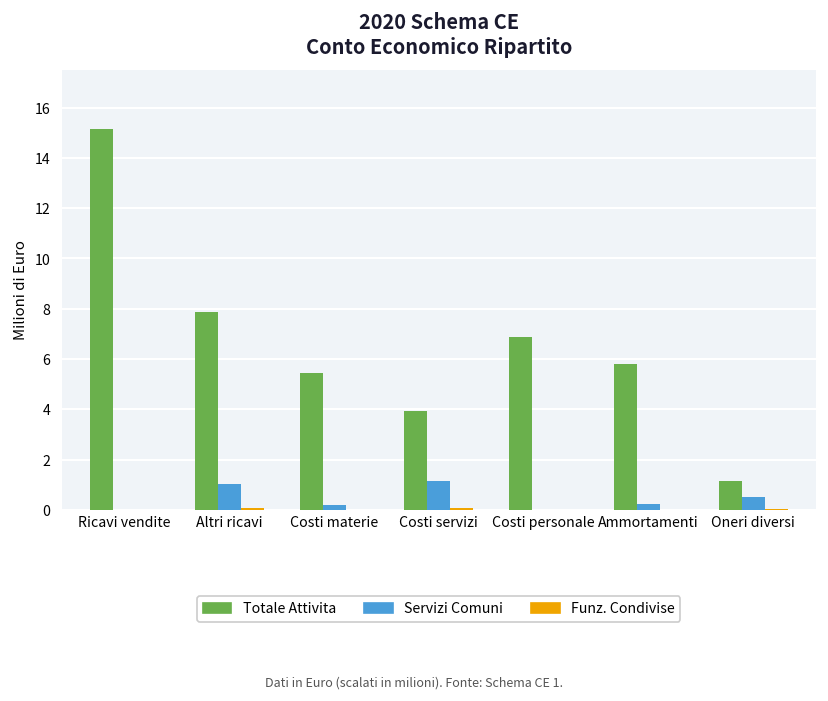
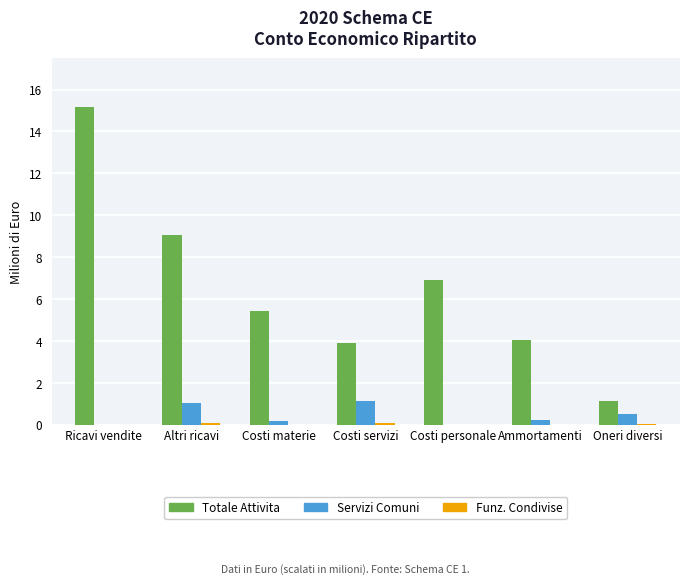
Totale Attivita, Altri ricavi: 7.9 -> 9.1
Totale Attivita, Ammortamenti: 5.8 -> 4.0
